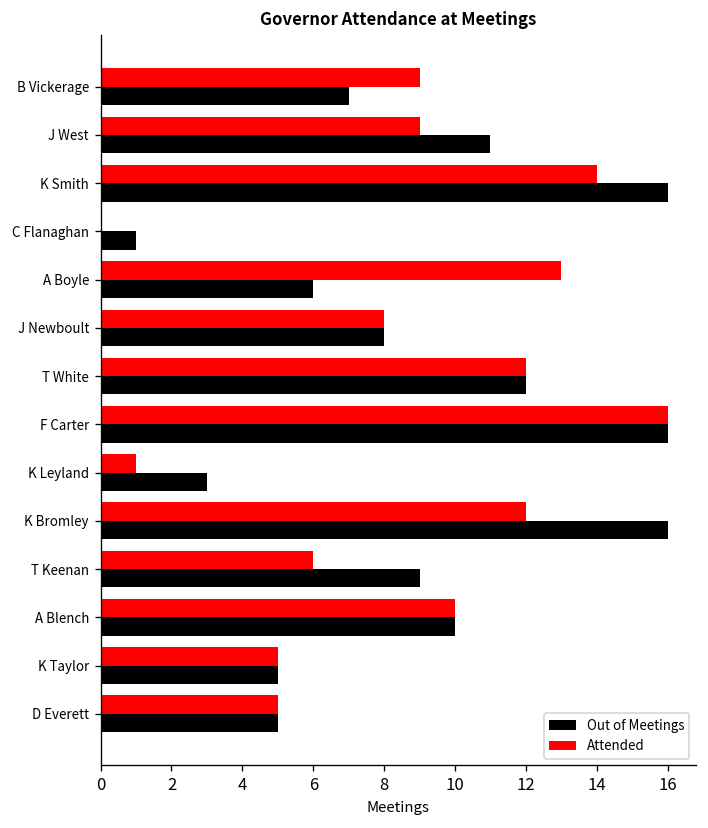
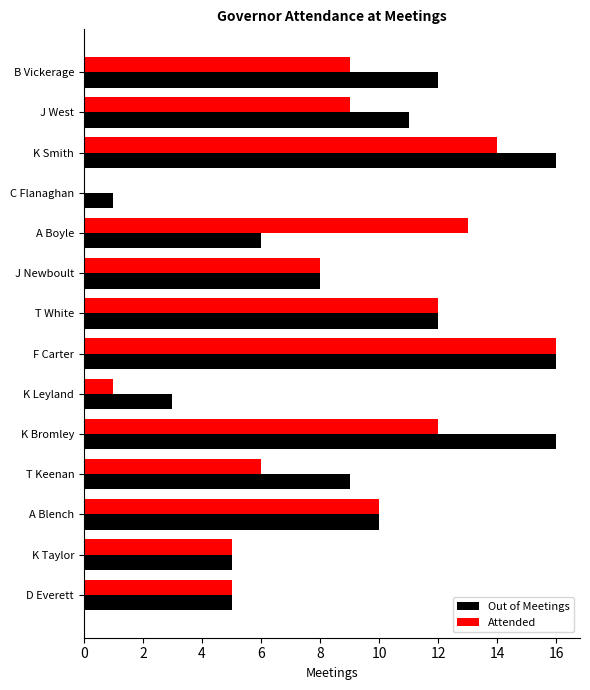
Out of Meetings, B Vickerage: 7 -> 12
